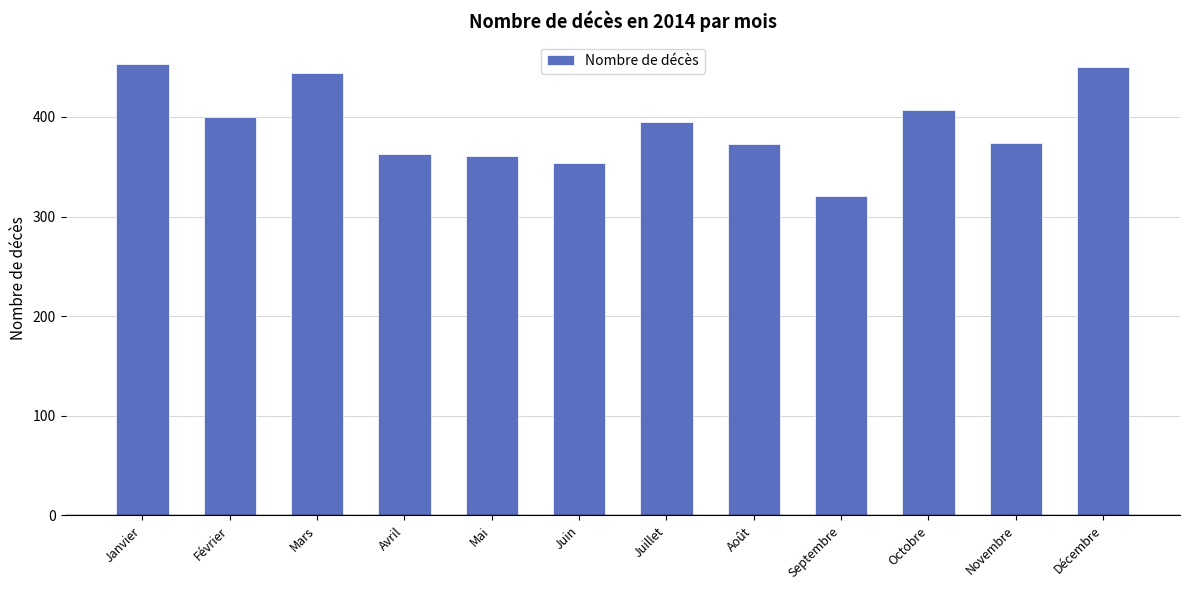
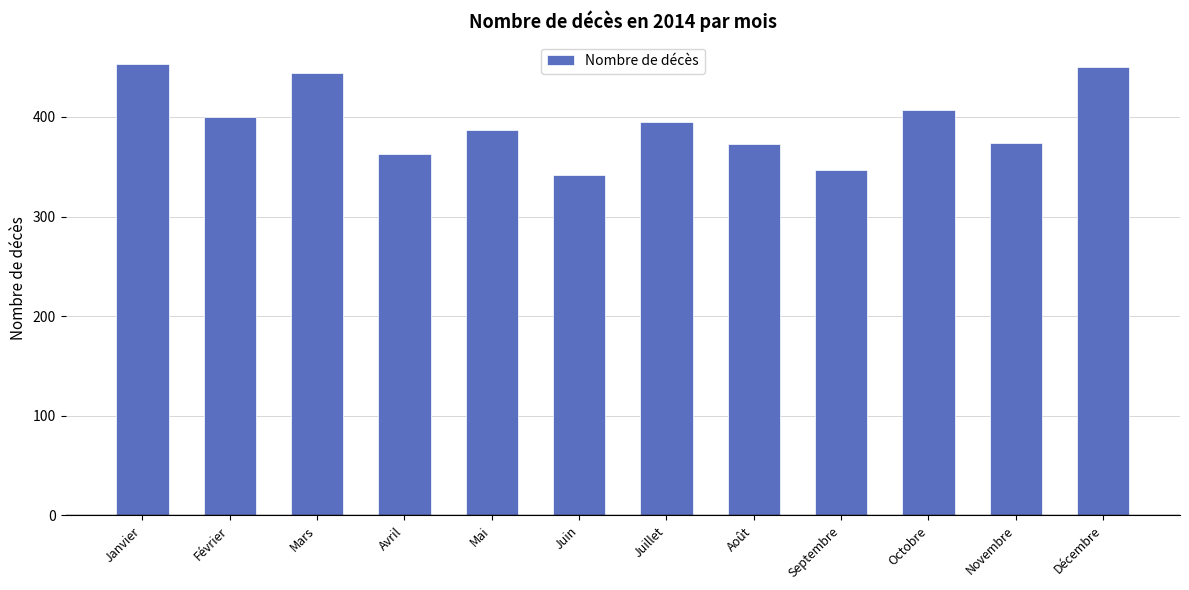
Mai: 360 -> 390
Juin: 350 -> 340
Septembre: 320 -> 350
